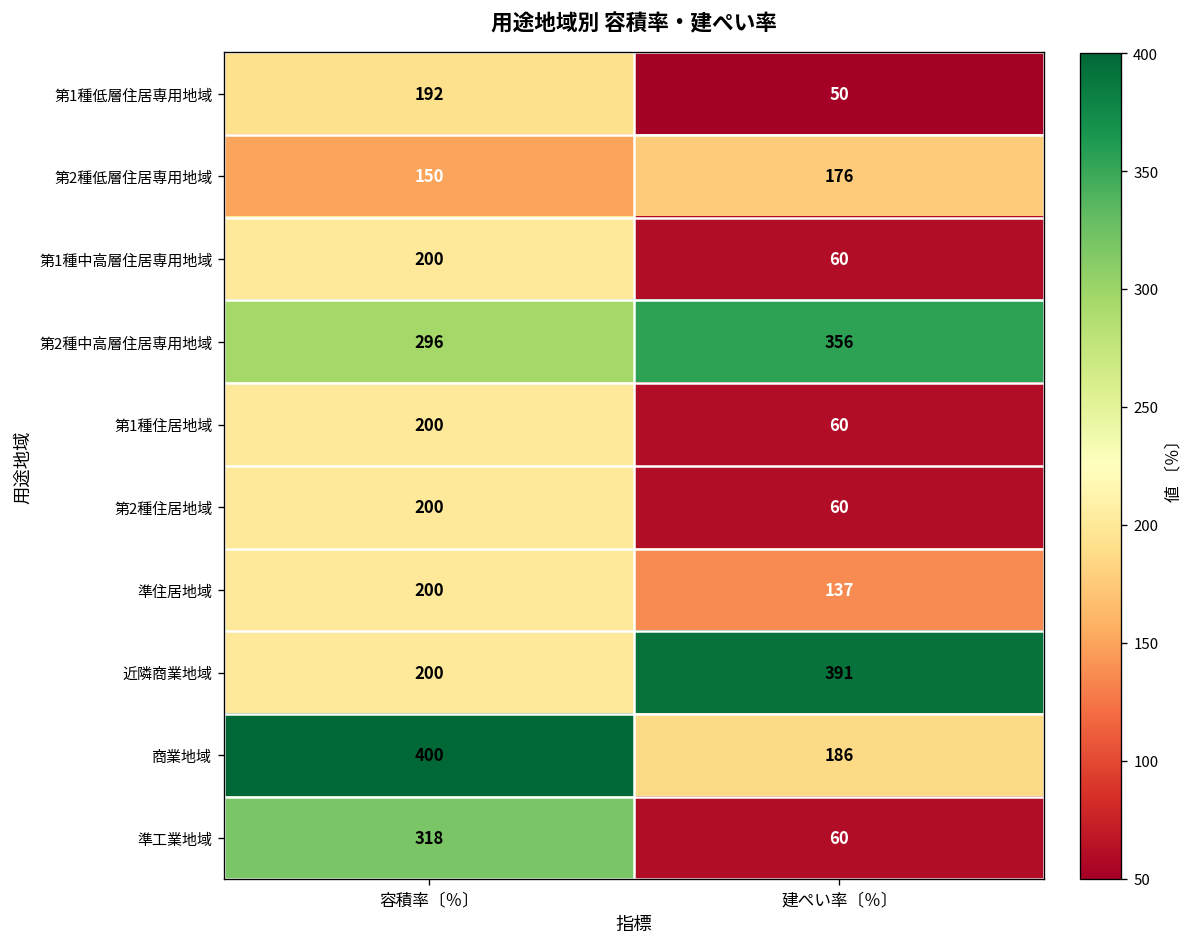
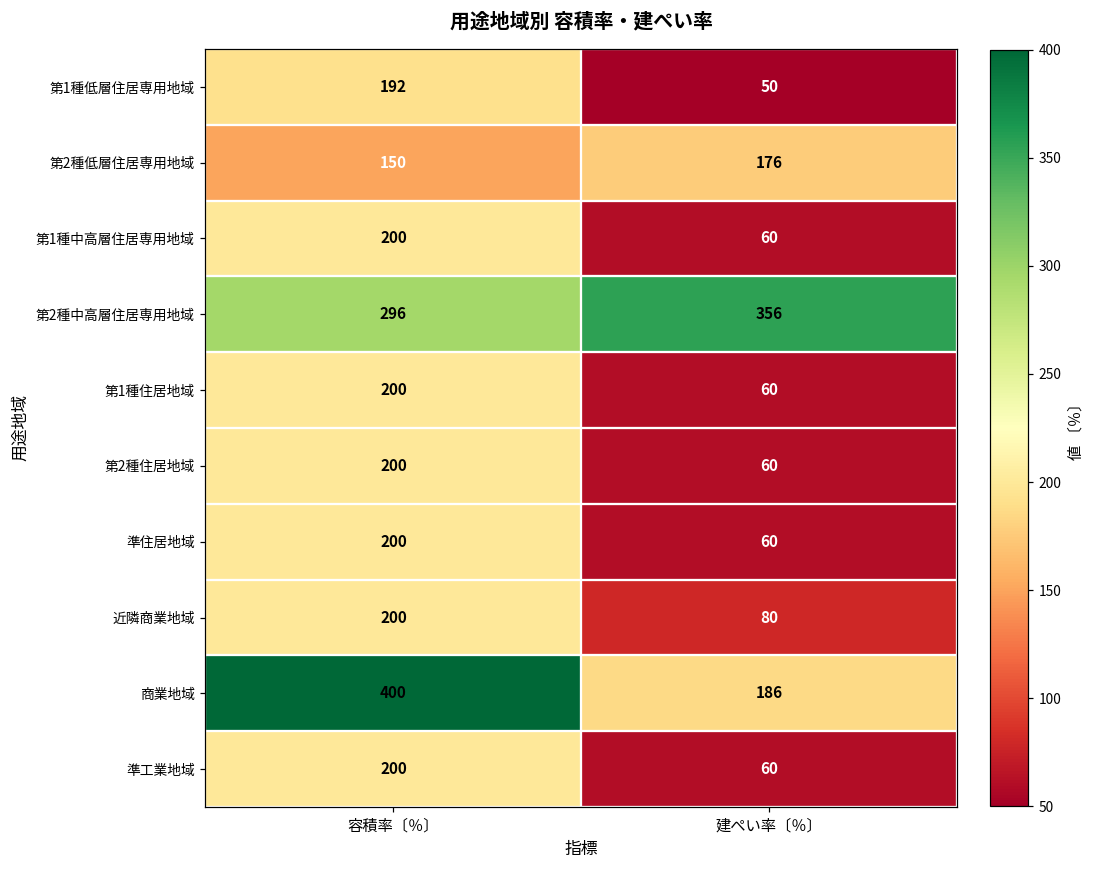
準住居地域, 建ぺい率〔％〕: 137 -> 60
近隣商業地域, 建ぺい率〔％〕: 391 -> 80
準工業地域, 容積率〔％〕: 318 -> 200
